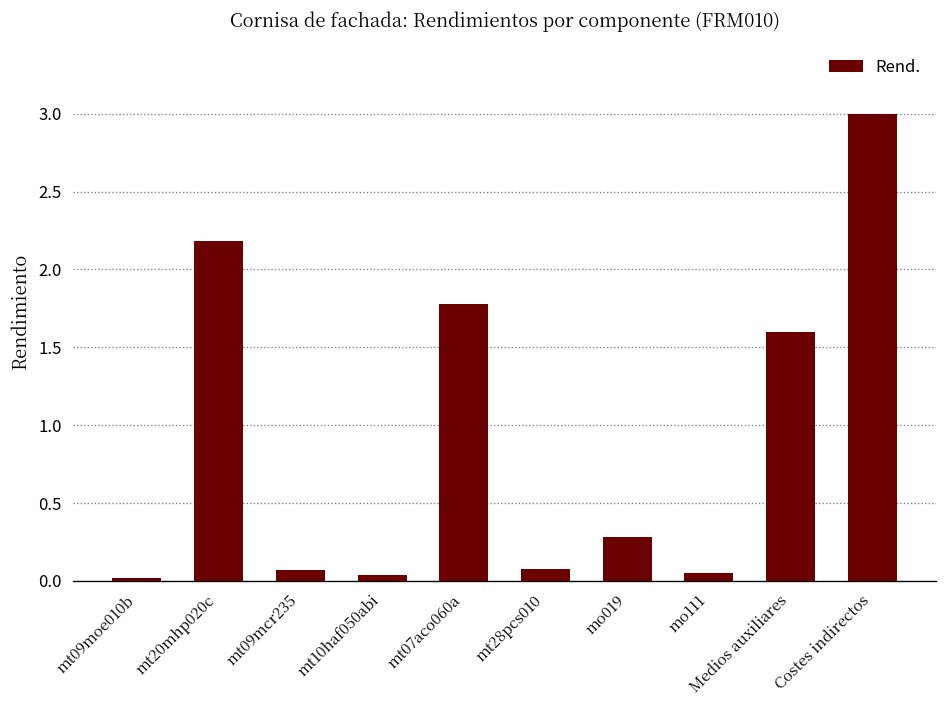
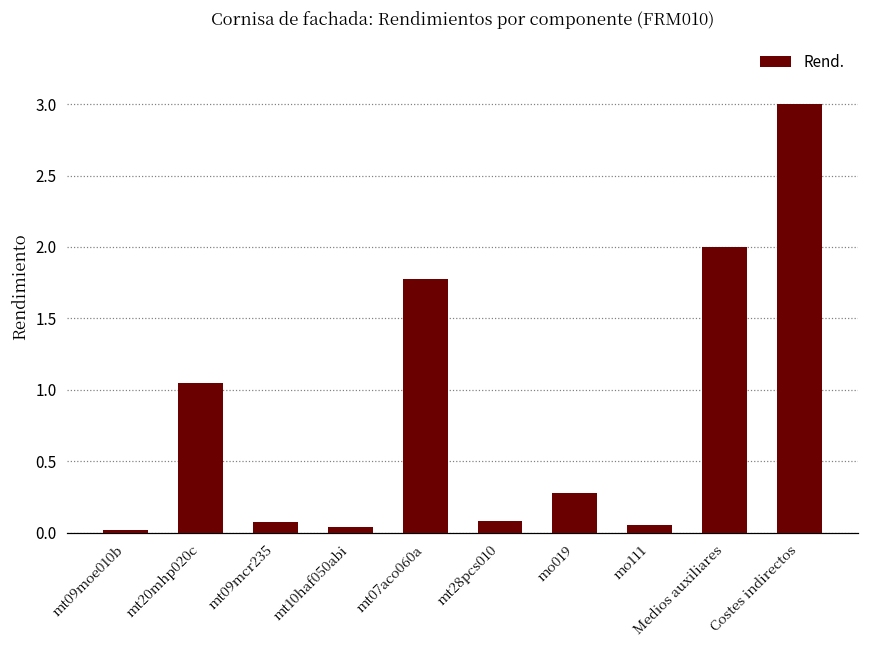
mt20mhp020c: 2.18 -> 1.05
Medios auxiliares: 1.6 -> 2.0
